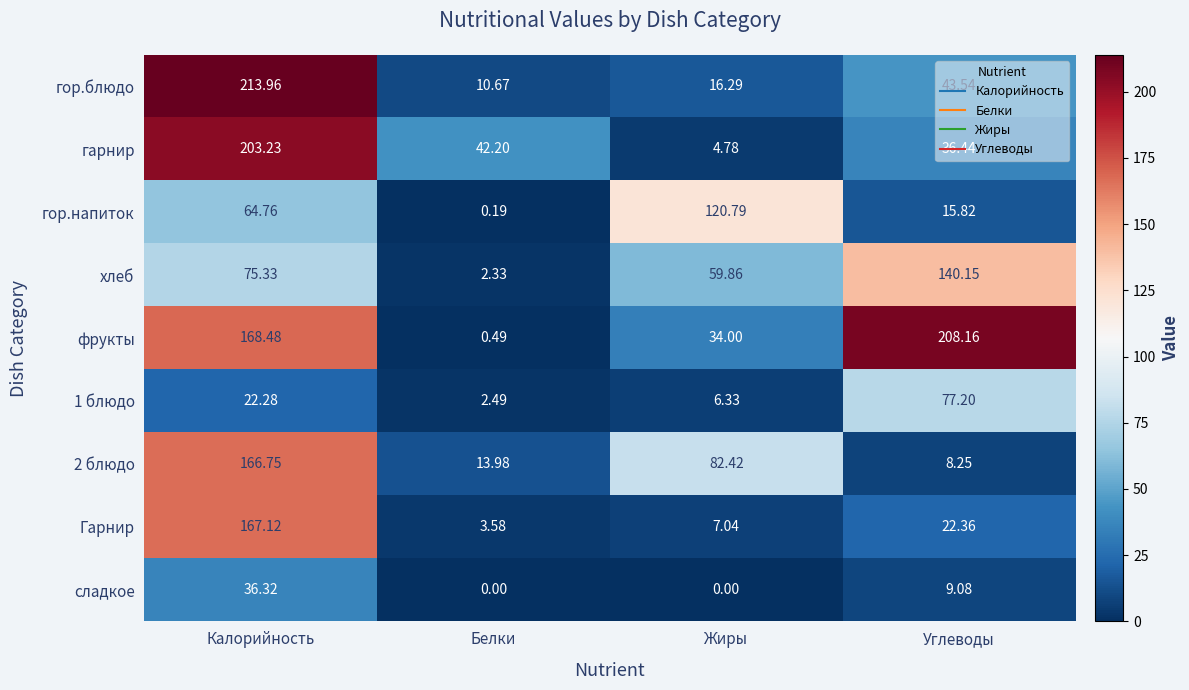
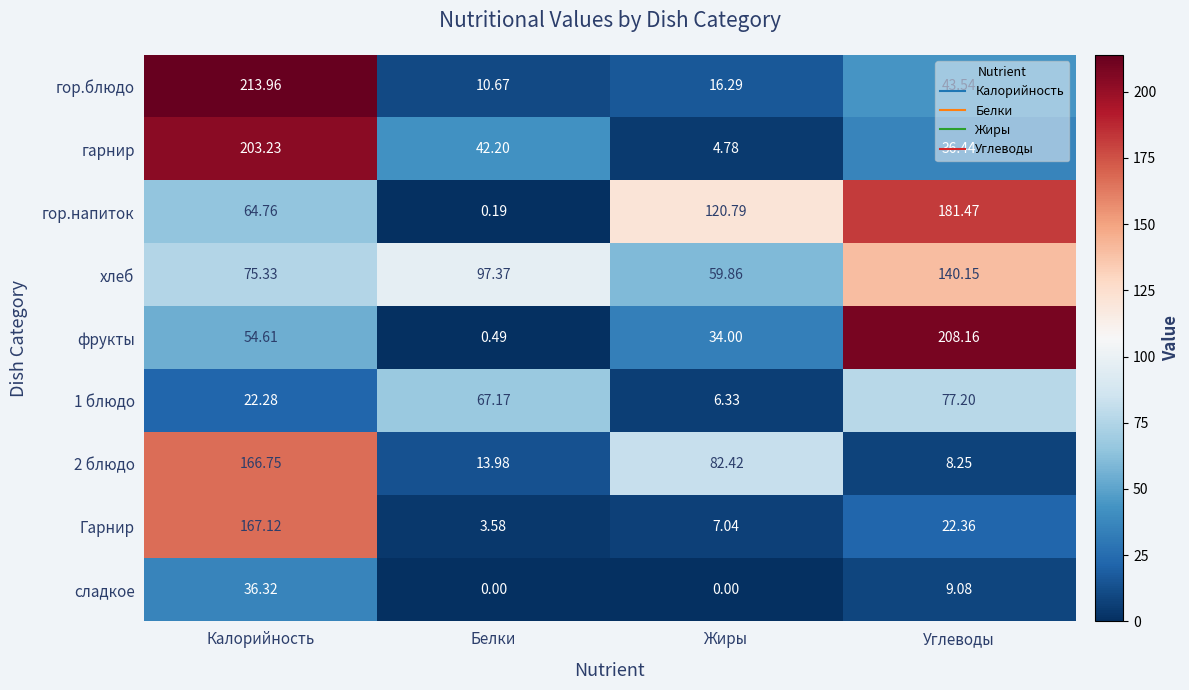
гор.напиток, Углеводы: 15.82 -> 181.47
хлеб, Белки: 2.33 -> 97.37
фрукты, Калорийность: 168.48 -> 54.61
1 блюдо, Белки: 2.49 -> 67.17
